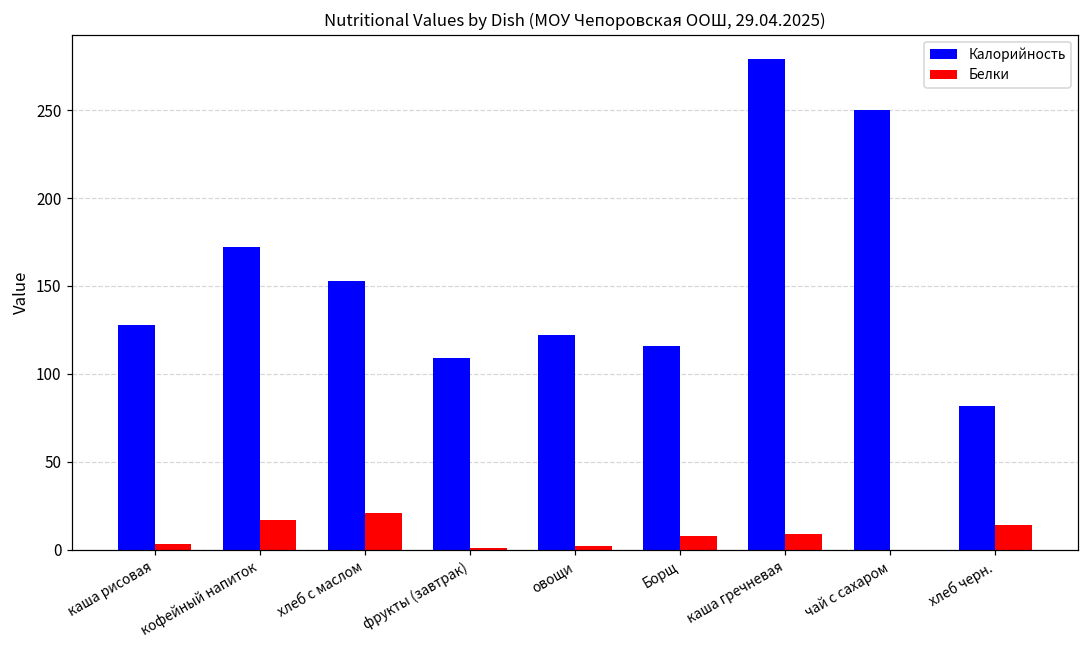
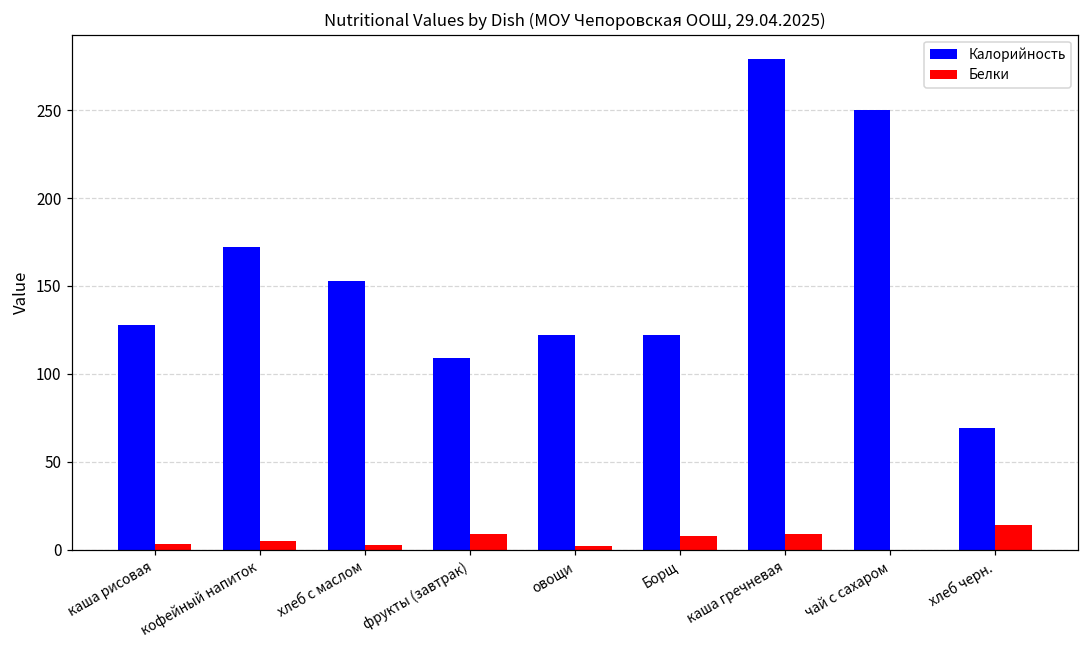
Белки, кофейный напиток: 17 -> 5
Белки, хлеб с маслом: 21 -> 2
Белки, фрукты (завтрак): 1 -> 9
Калорийность, Борщ: 116 -> 122
Калорийность, хлеб черн.: 82 -> 69
